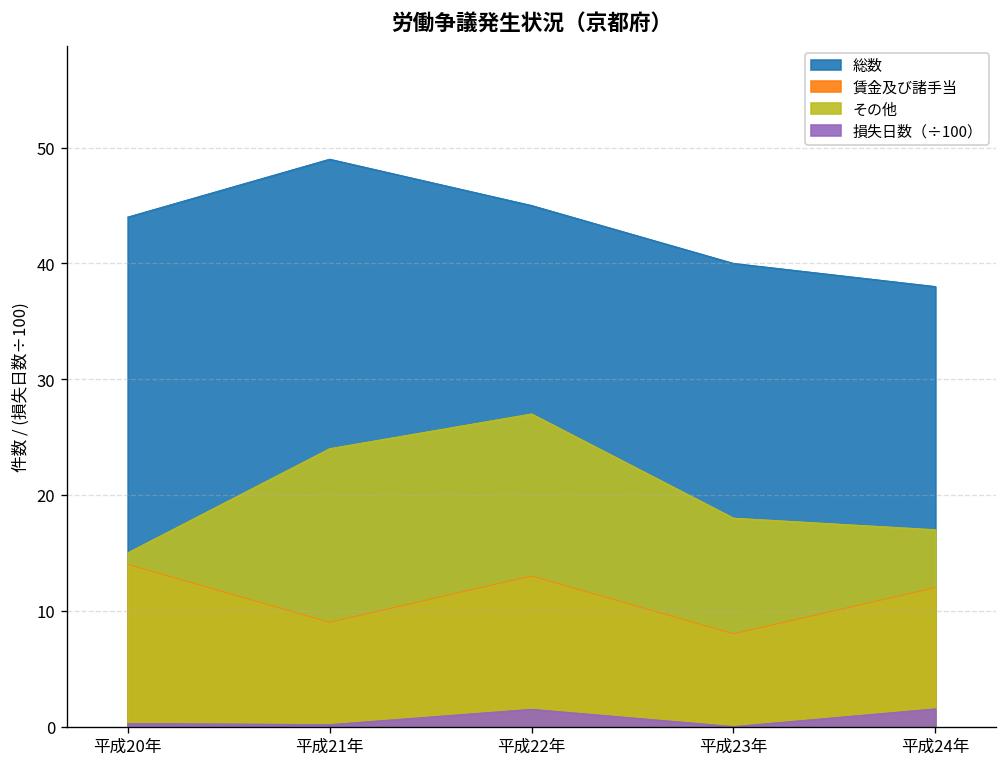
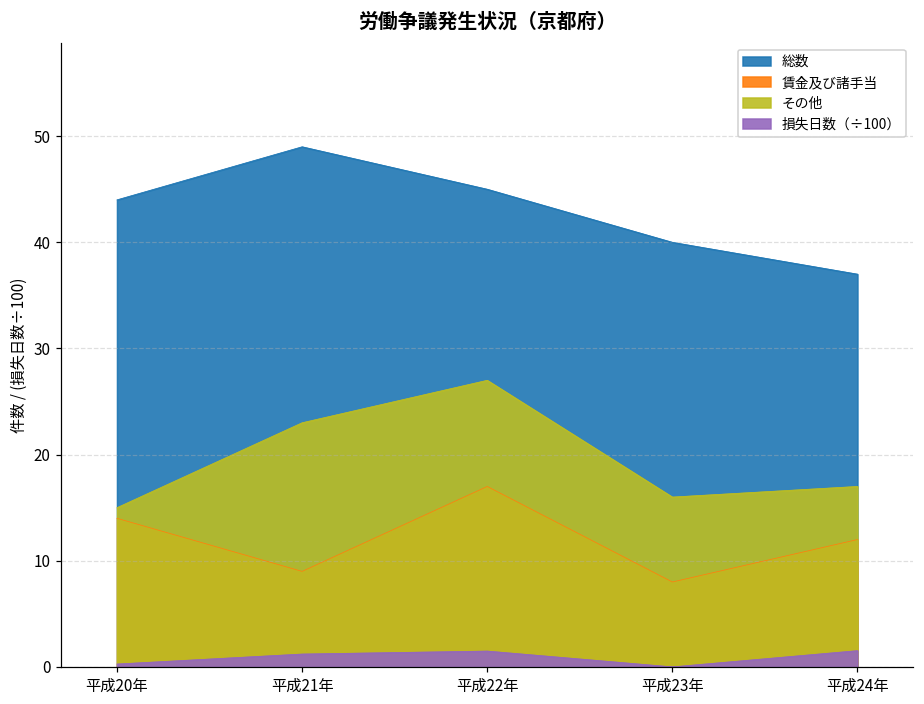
その他, 平成21年: 24 -> 23
損失日数（÷100）, 平成21年: 0 -> 1
賃金及び諸手当, 平成22年: 13 -> 17
その他, 平成23年: 18 -> 16
総数, 平成24年: 38 -> 37
